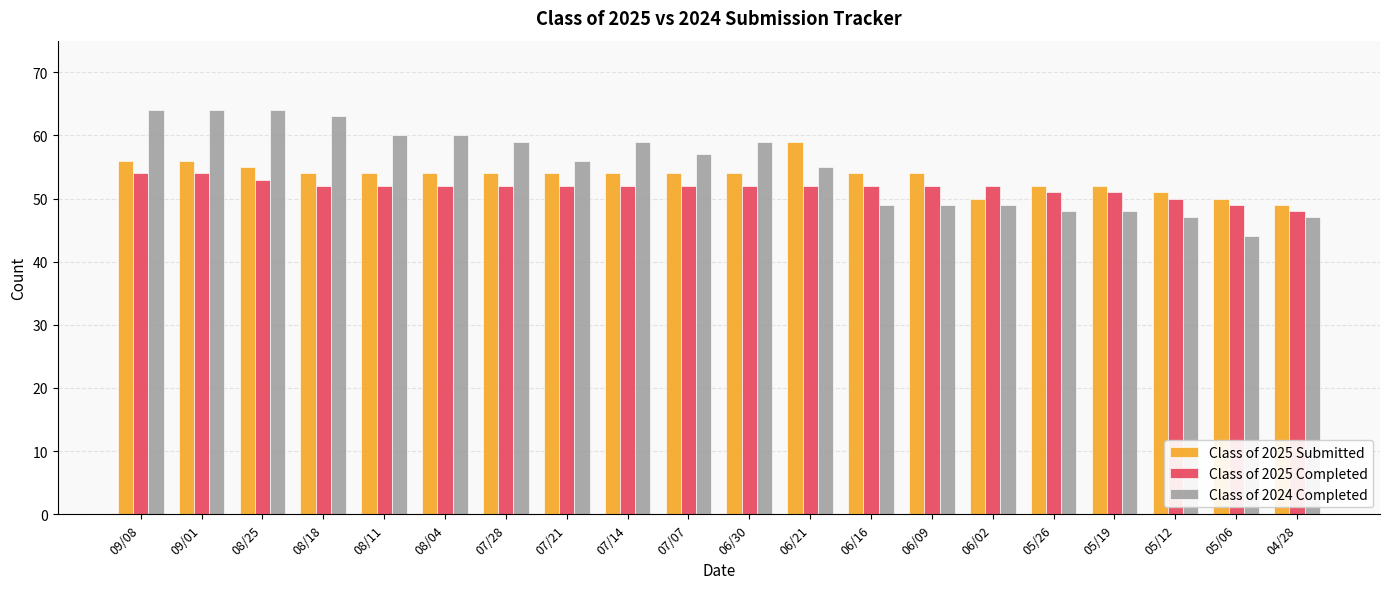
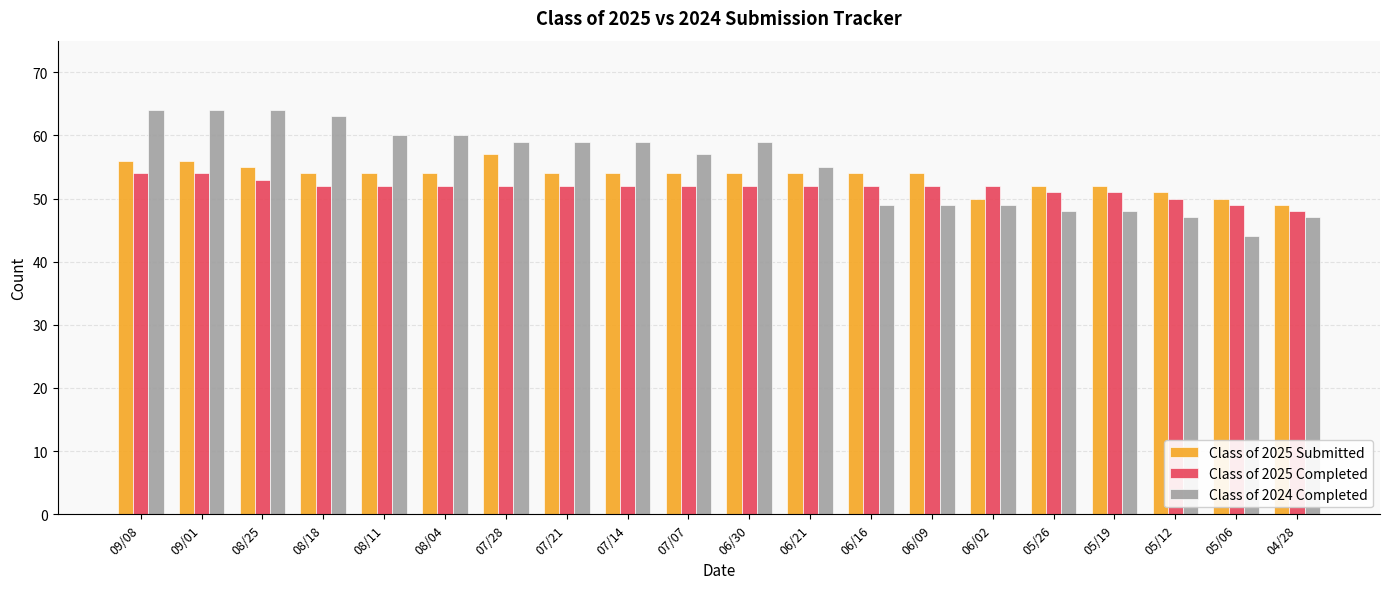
Class of 2025 Submitted, 07/28: 54 -> 57
Class of 2024 Completed, 07/21: 56 -> 59
Class of 2025 Submitted, 06/21: 59 -> 54
